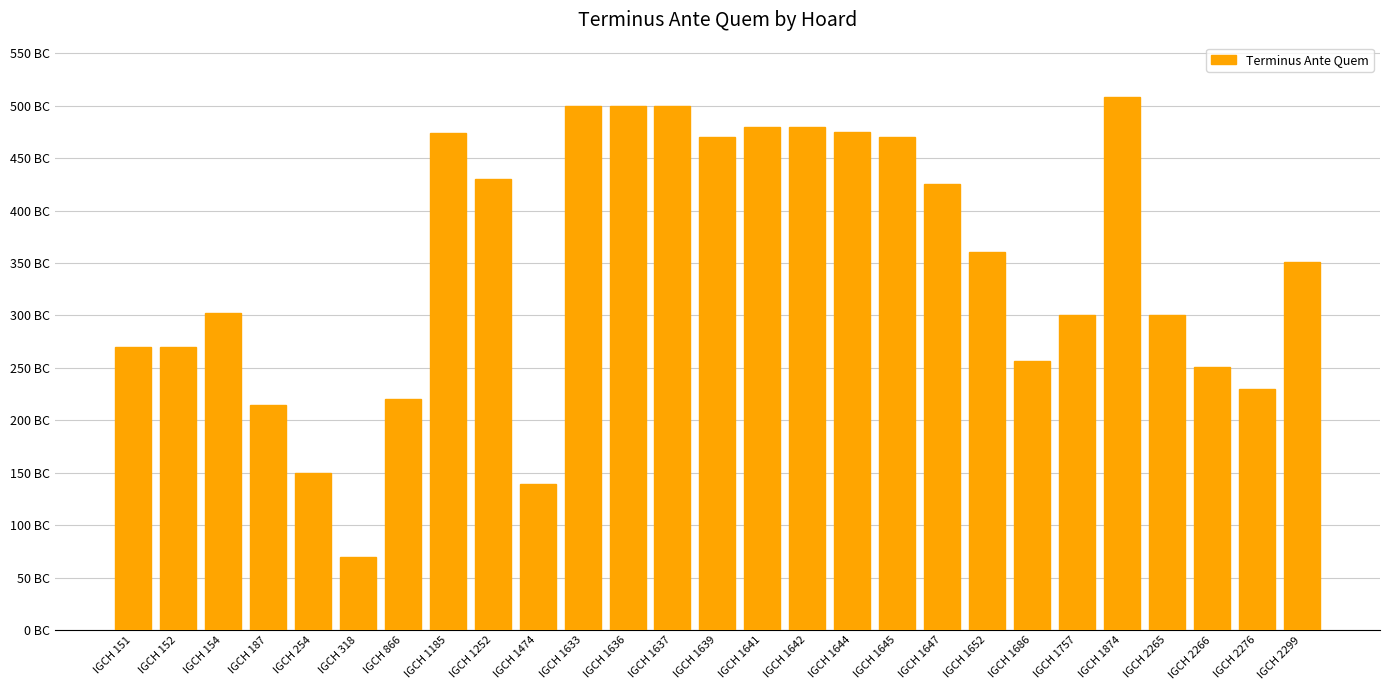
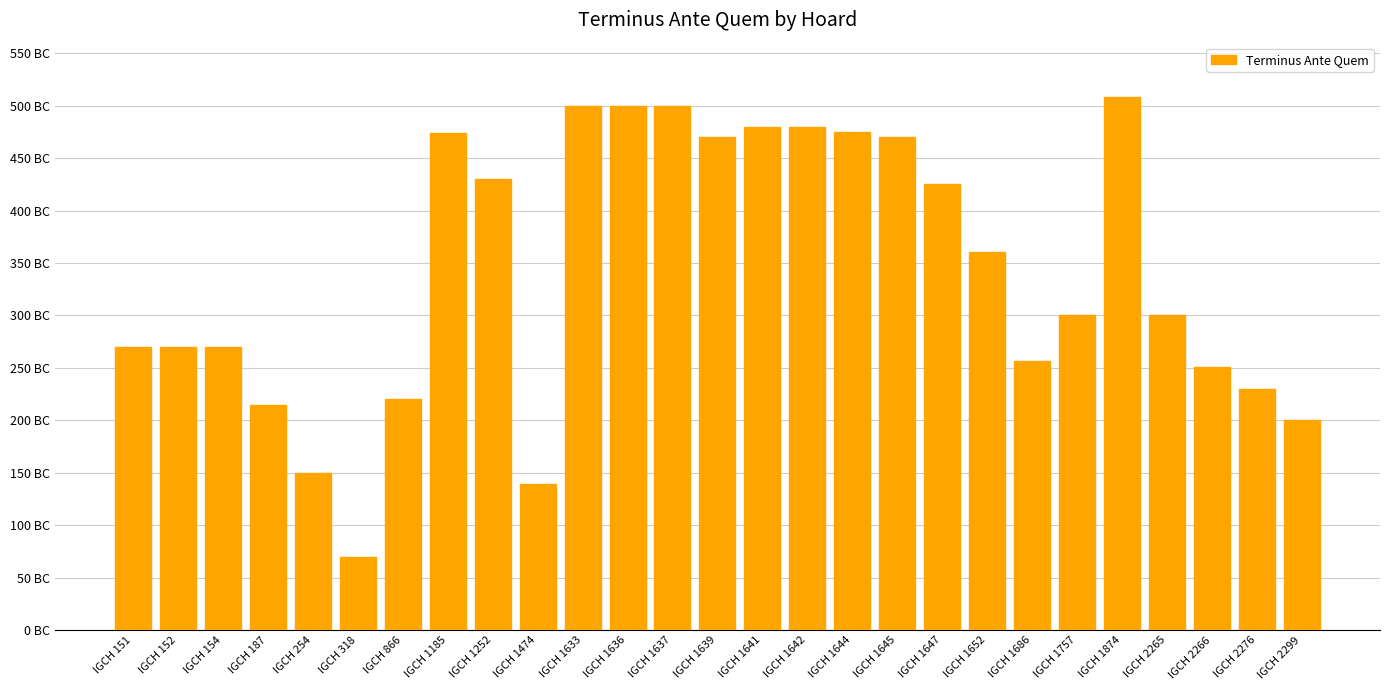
IGCH 154: 302 BC -> 270 BC
IGCH 2299: 351 BC -> 200 BC
